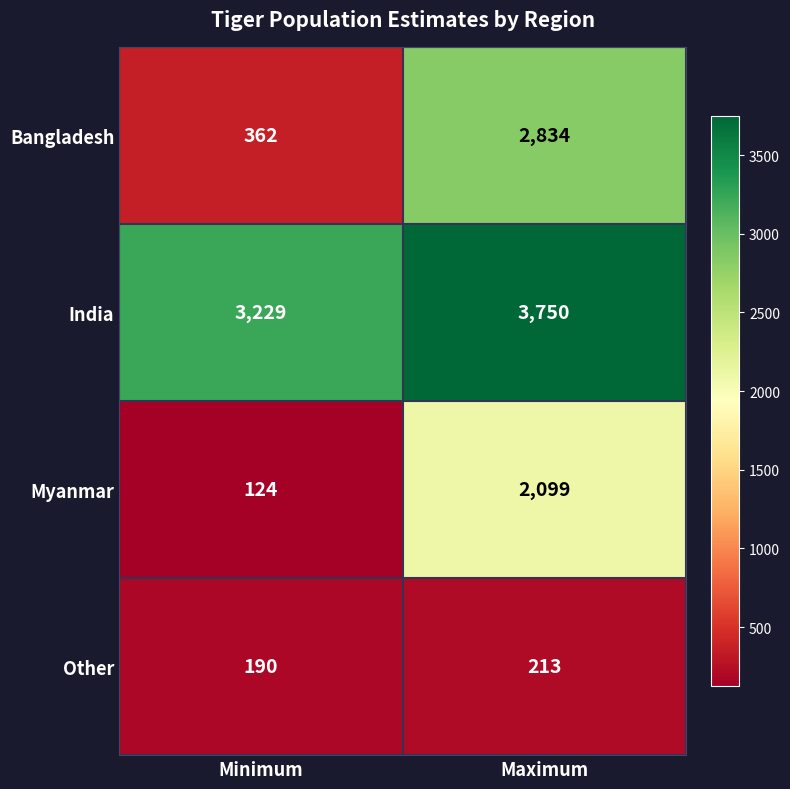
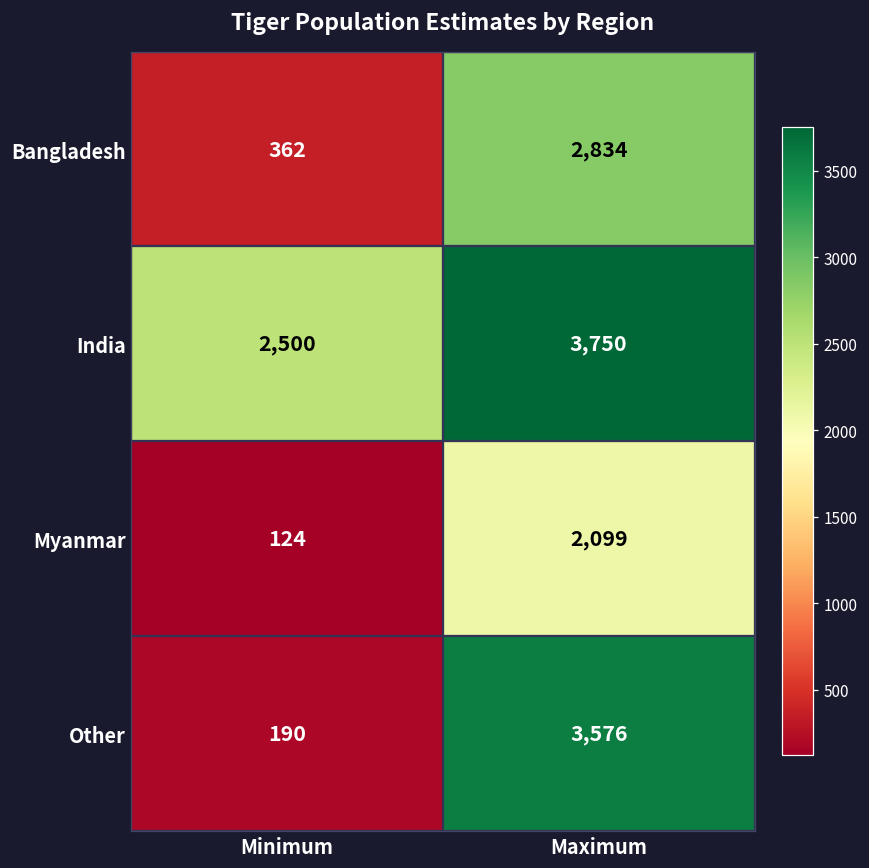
India, Minimum: 3,229 -> 2,500
Other, Maximum: 213 -> 3,576
